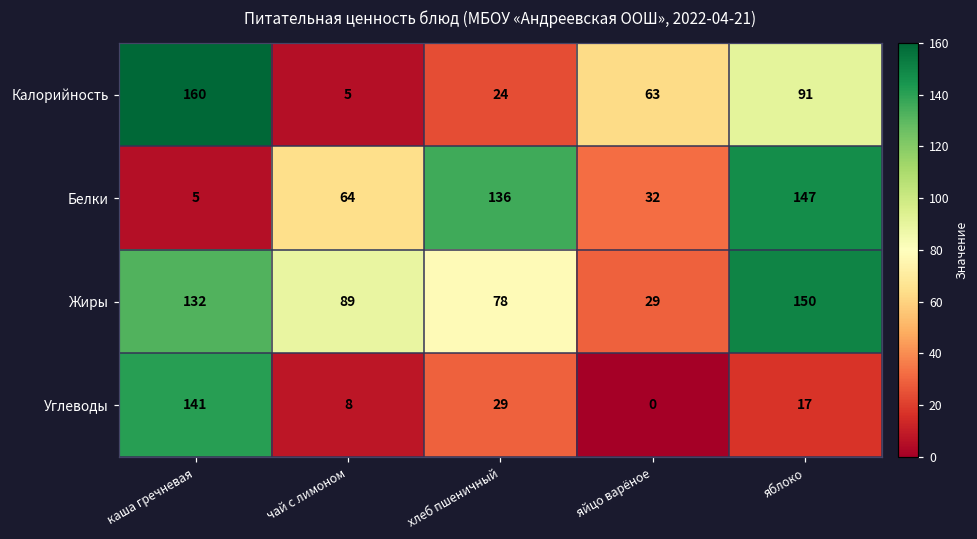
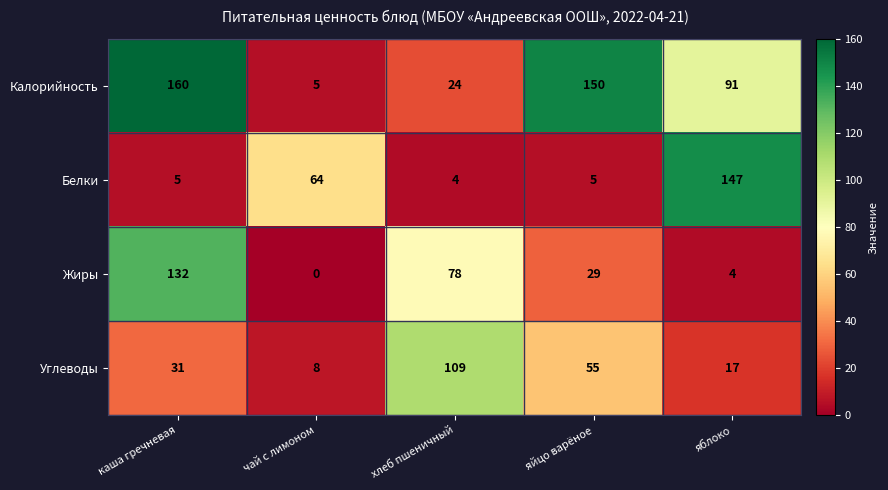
Калорийность, яйцо варёное: 63 -> 150
Белки, хлеб пшеничный: 136 -> 4
Белки, яйцо варёное: 32 -> 5
Жиры, чай с лимоном: 89 -> 0
Жиры, яблоко: 150 -> 4
Углеводы, каша гречневая: 141 -> 31
Углеводы, хлеб пшеничный: 29 -> 109
Углеводы, яйцо варёное: 0 -> 55
